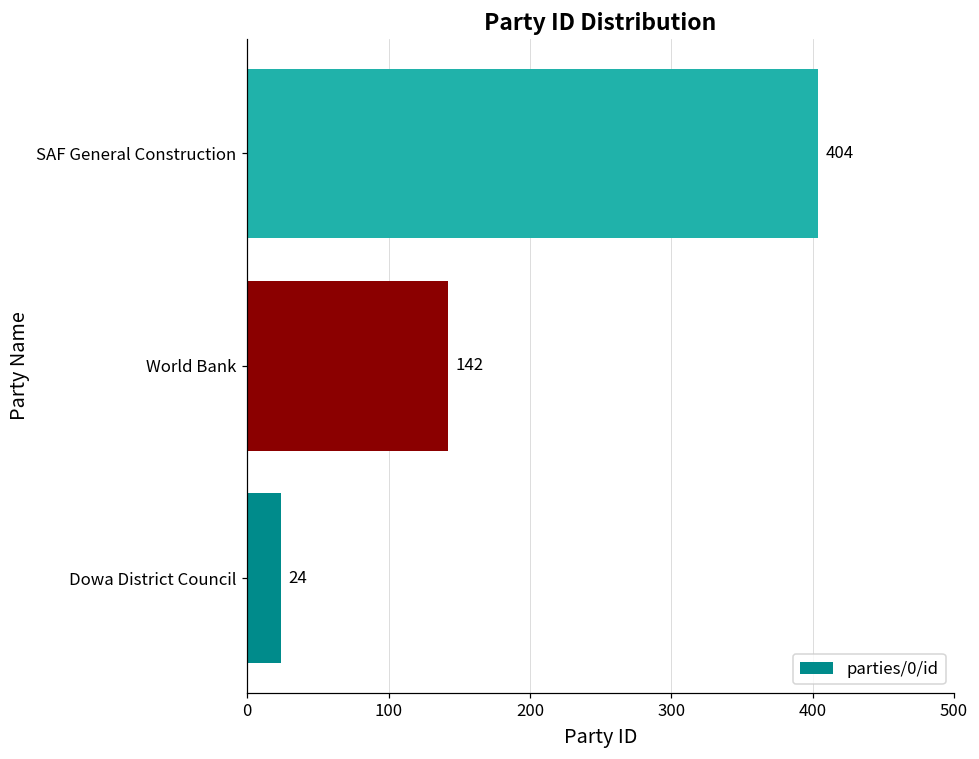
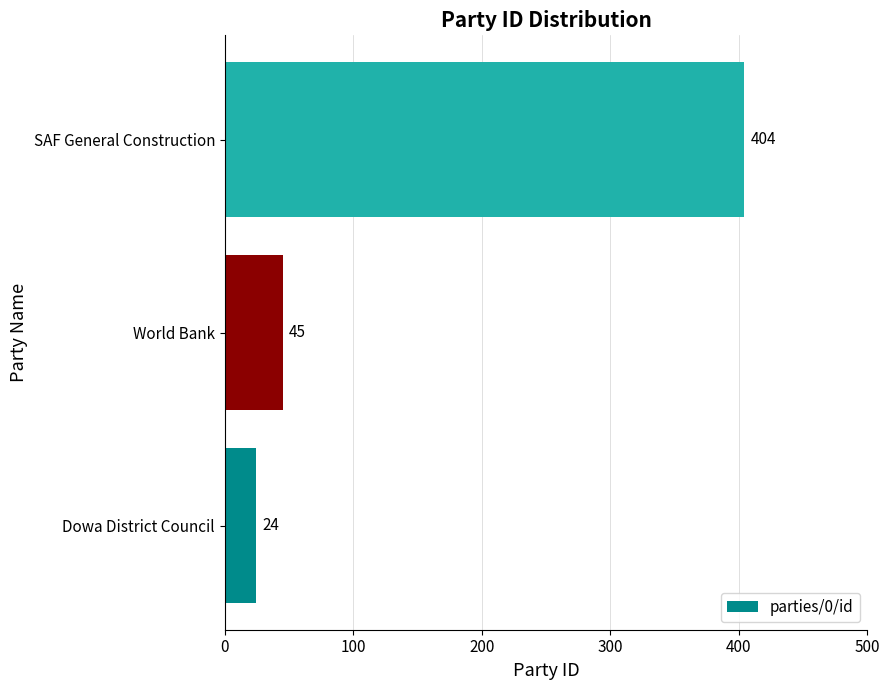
World Bank: 142 -> 45
